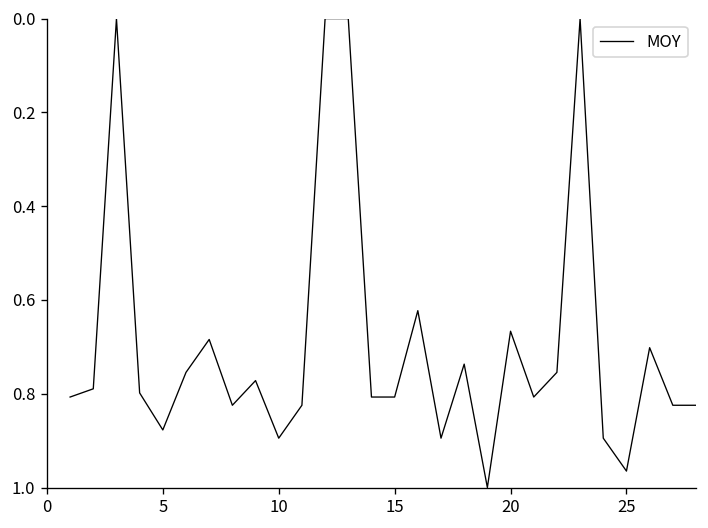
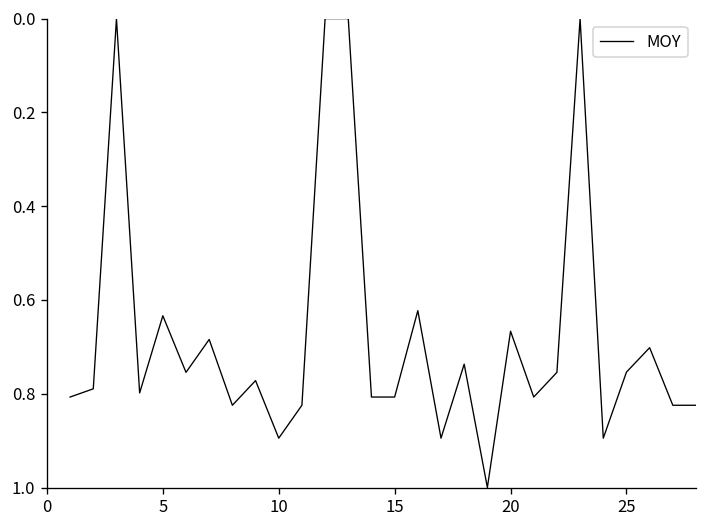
5: 0.88 -> 0.63
25: 0.96 -> 0.75
